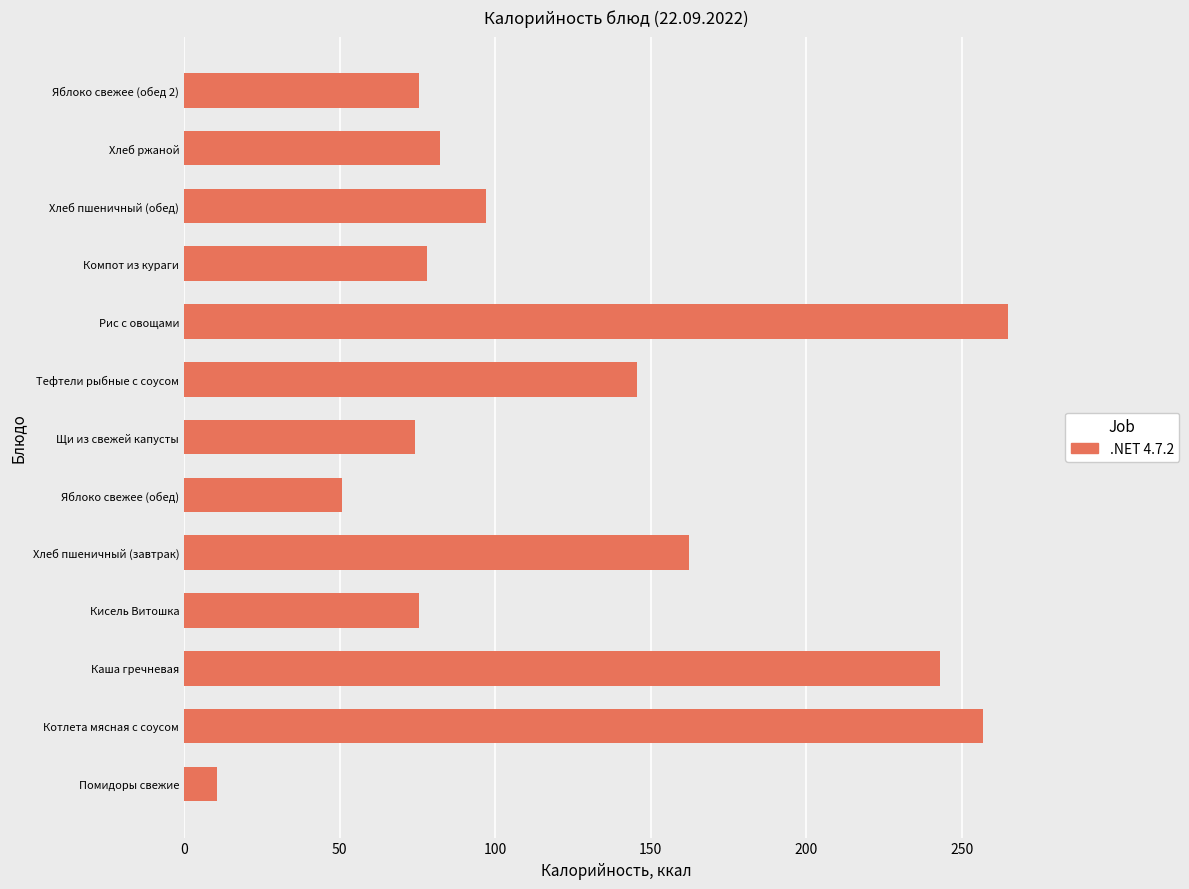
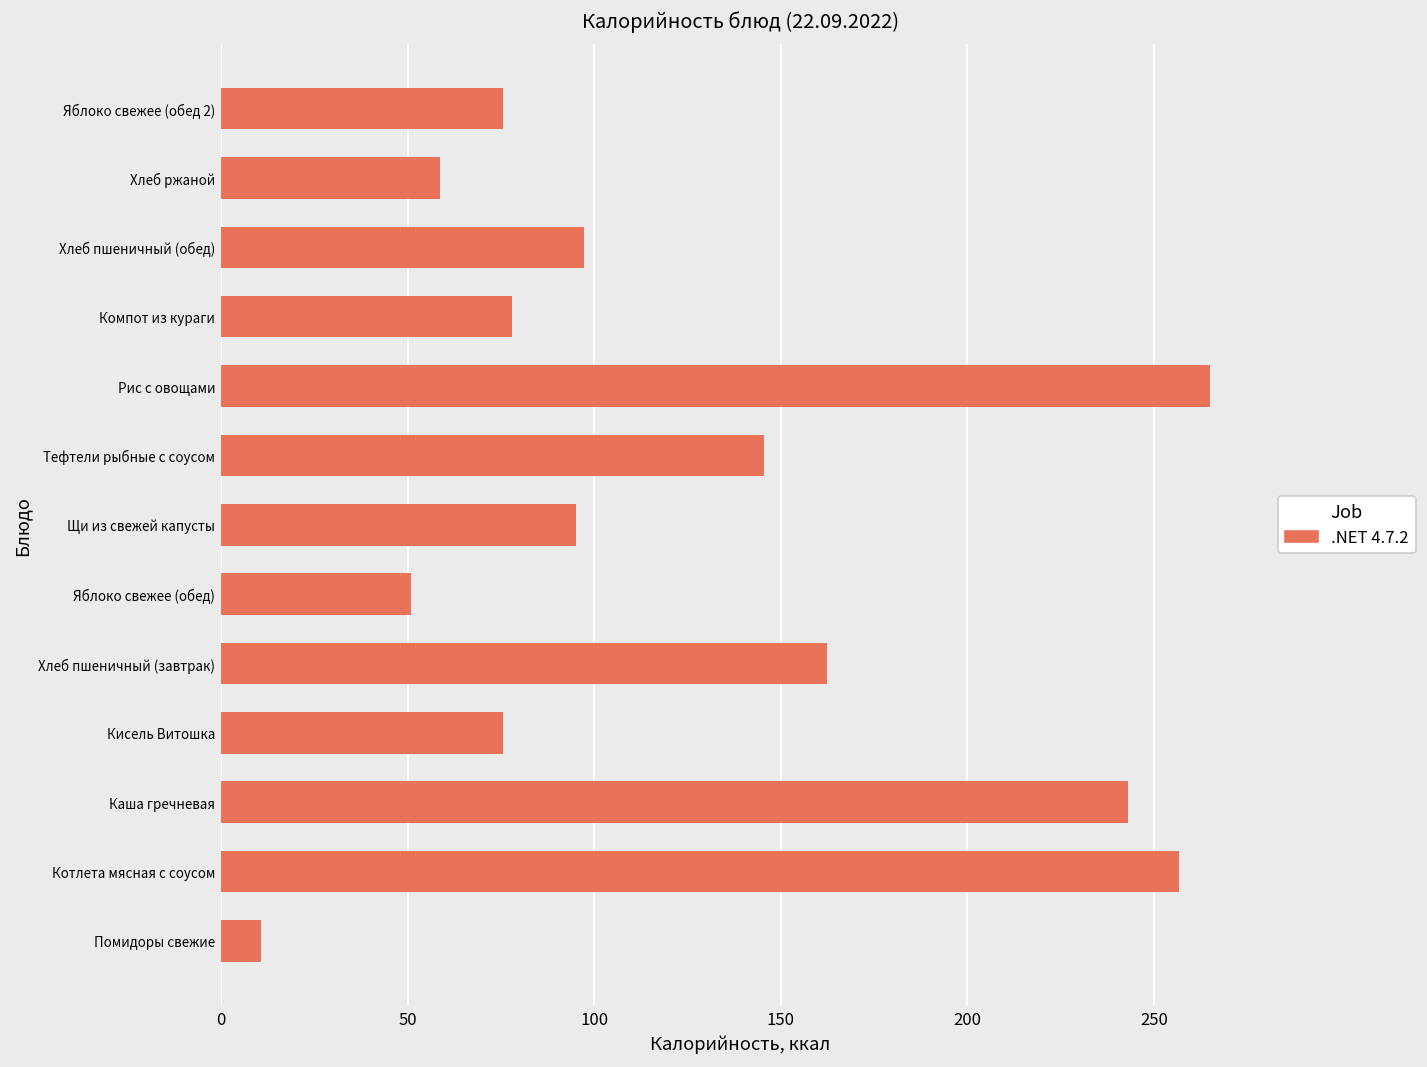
Хлеб ржаной: 82 -> 59
Щи из свежей капусты: 74 -> 95
